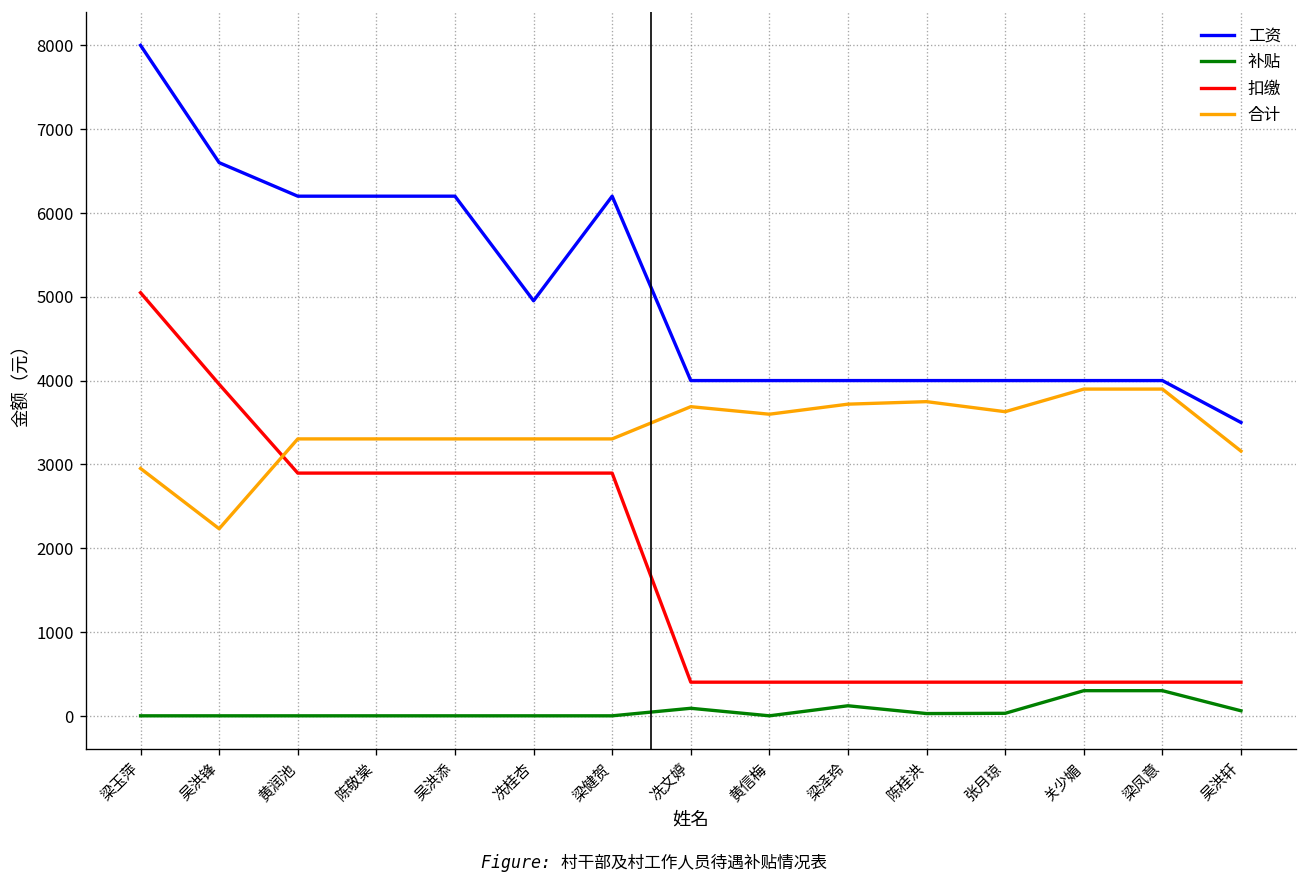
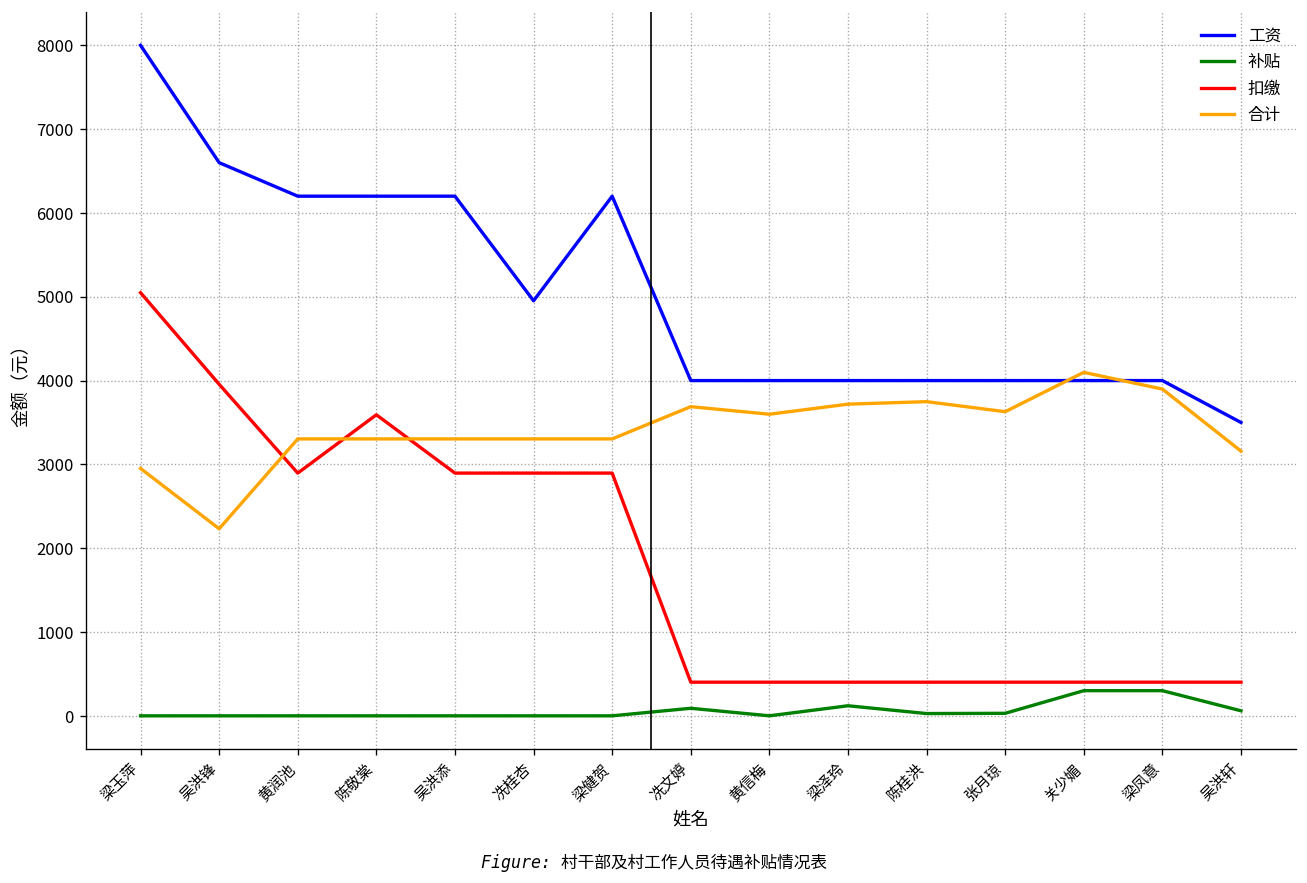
扣缴, 陈敬棠: 2900 -> 3600
合计, 关少媚: 3900 -> 4100
